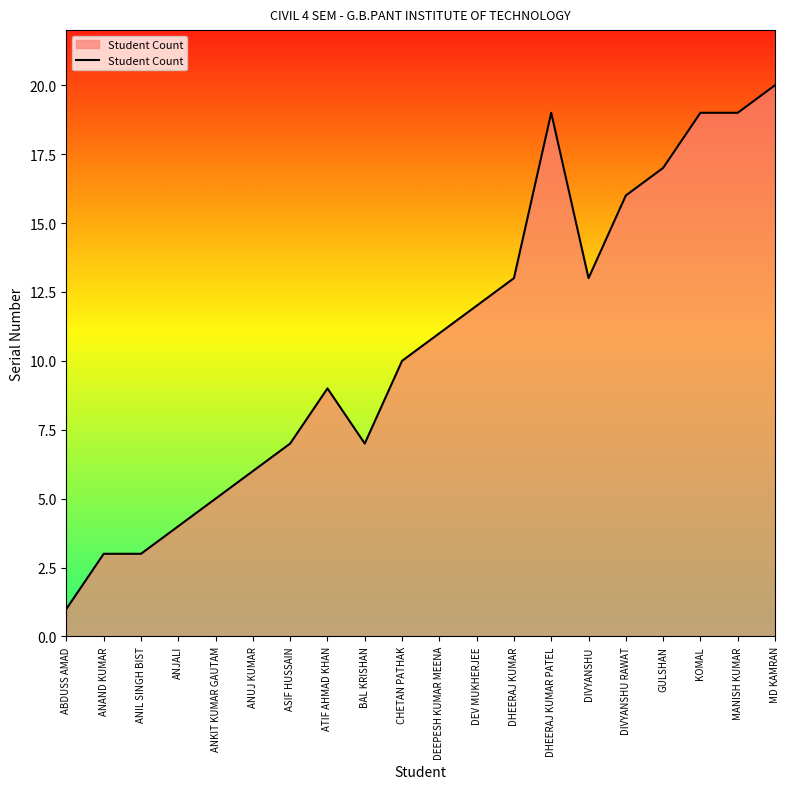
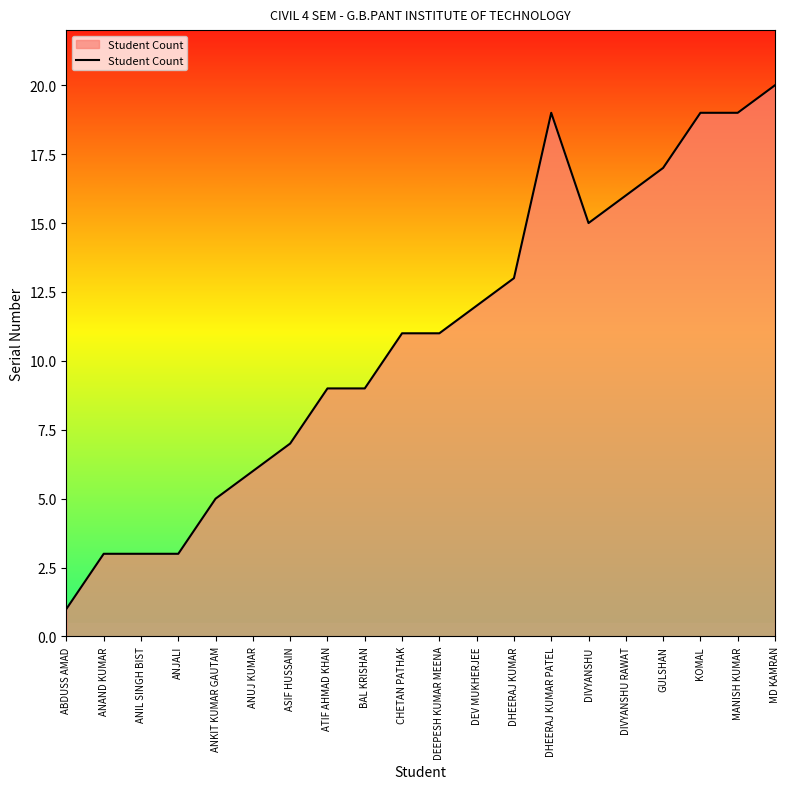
ANJALI: 4 -> 3
BAL KRISHAN: 7 -> 9
CHETAN PATHAK: 10 -> 11
DIVYANSHU: 13 -> 15
